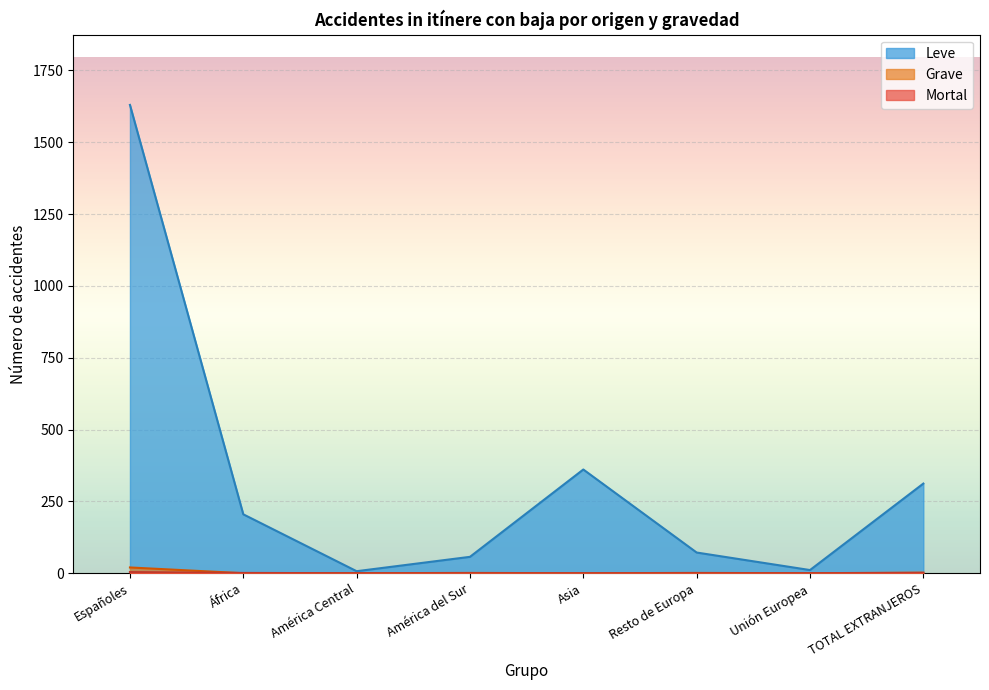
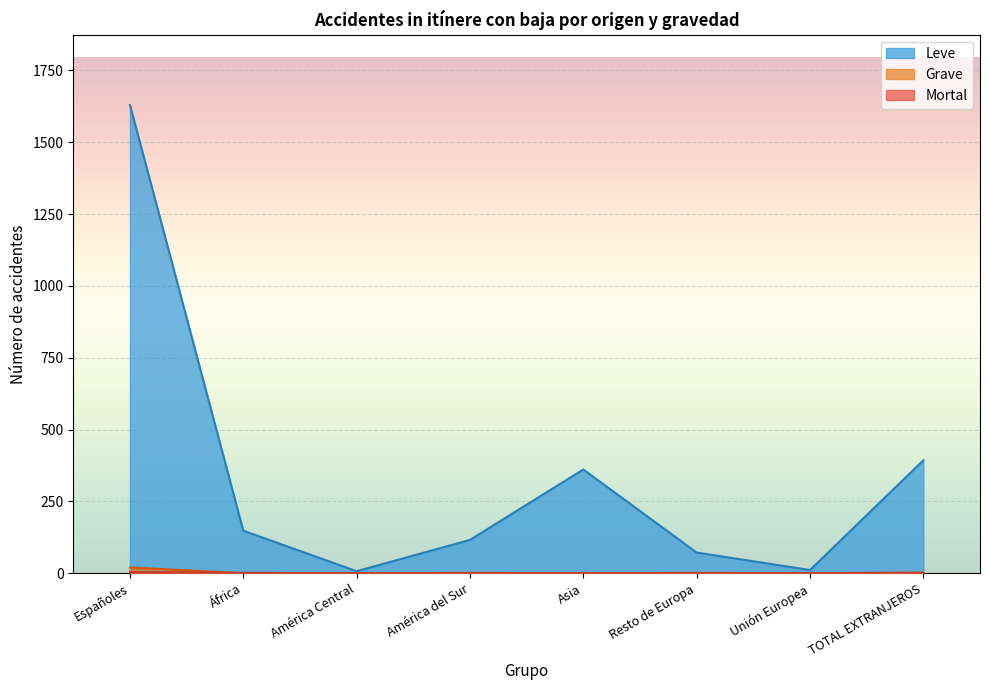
Leve, África: 210 -> 150
Leve, América del Sur: 60 -> 120
Leve, TOTAL EXTRANJEROS: 310 -> 390
